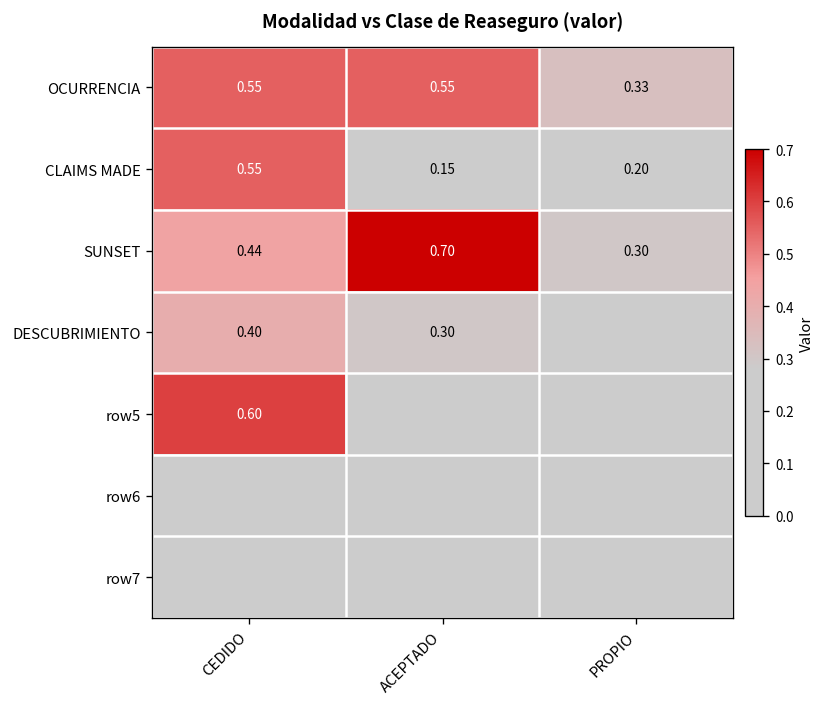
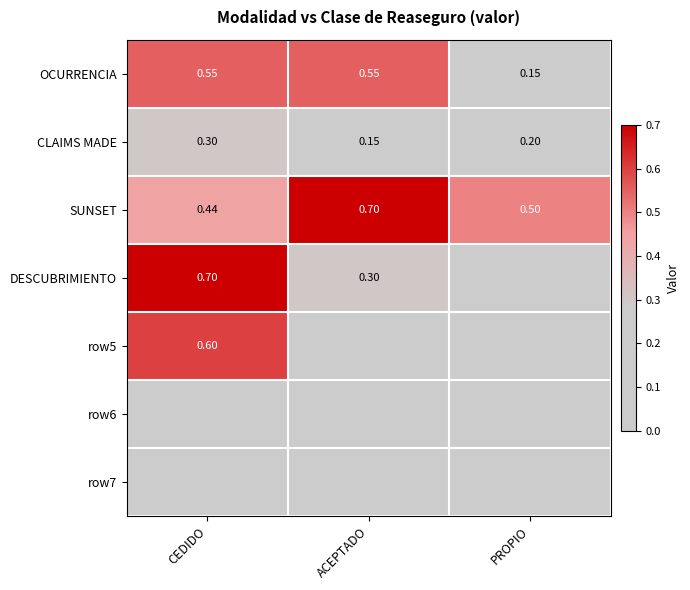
OCURRENCIA, PROPIO: 0.33 -> 0.15
CLAIMS MADE, CEDIDO: 0.55 -> 0.30
SUNSET, PROPIO: 0.30 -> 0.50
DESCUBRIMIENTO, CEDIDO: 0.40 -> 0.70
